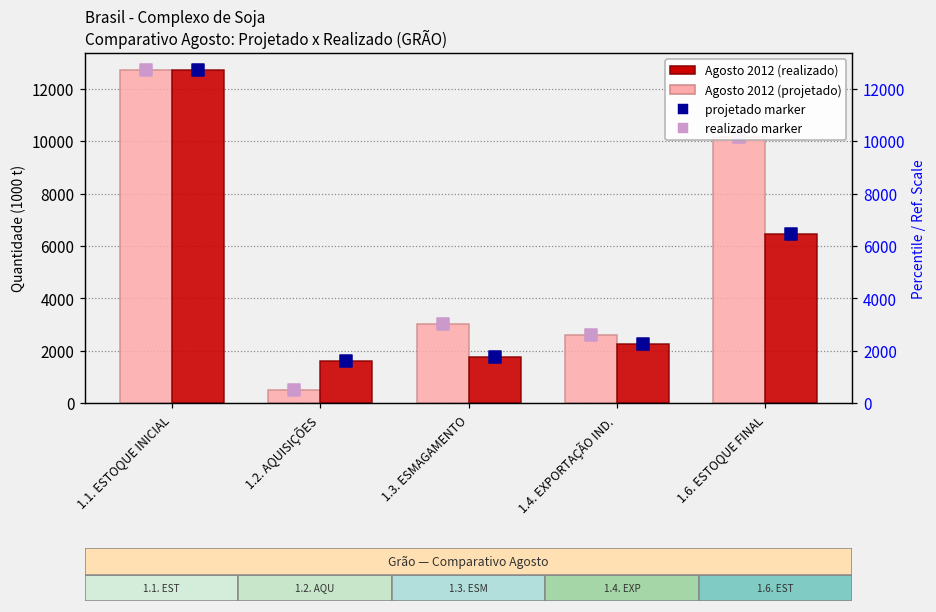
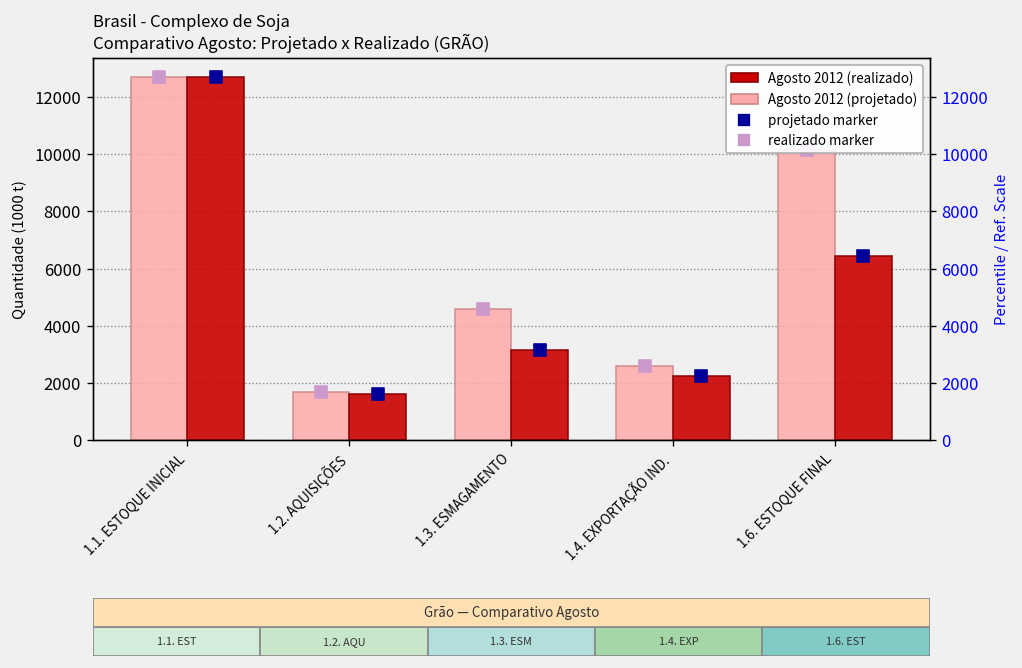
Agosto 2012 (projetado), 1.2. AQUISIÇÕES: 500 -> 1700
Agosto 2012 (projetado), 1.3. ESMAGAMENTO: 3000 -> 4600
Agosto 2012 (realizado), 1.3. ESMAGAMENTO: 1700 -> 3200
